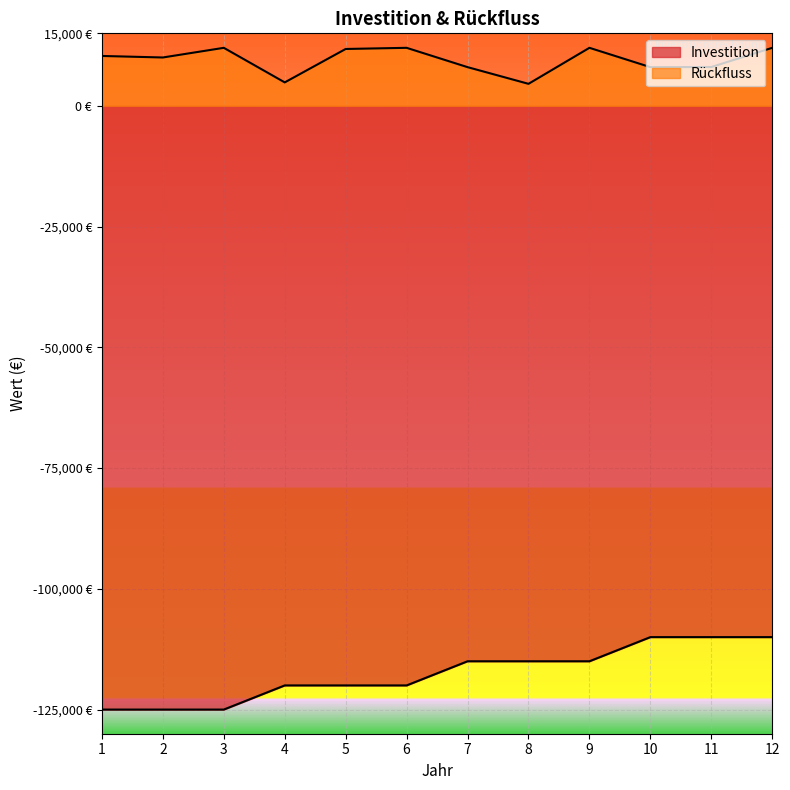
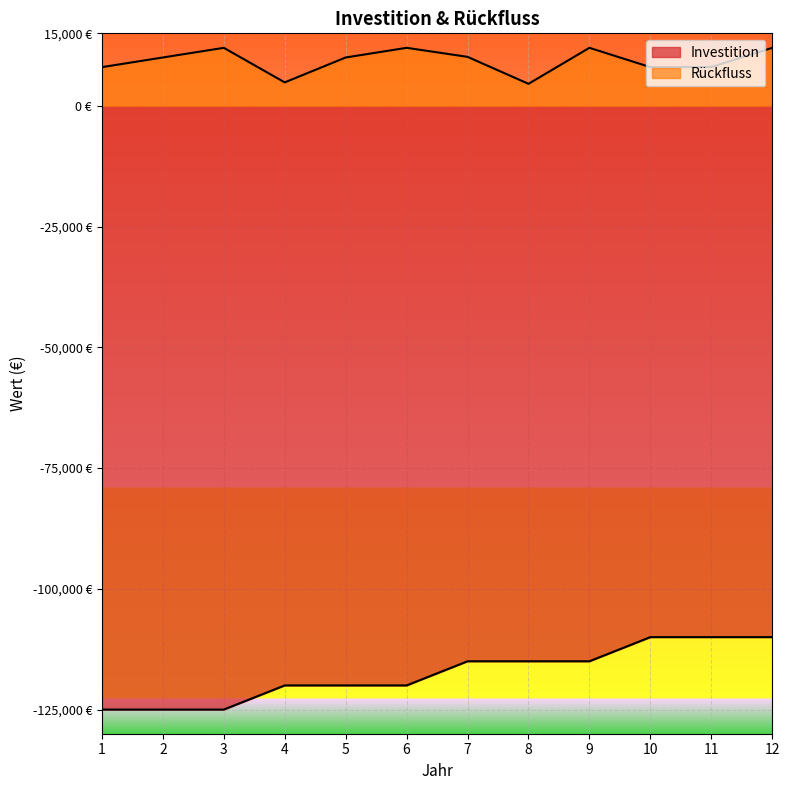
Rückfluss, 1: 10,000 € -> 8,000 €
Rückfluss, 5: 12,000 € -> 10,000 €
Rückfluss, 7: 8,000 € -> 10,000 €
